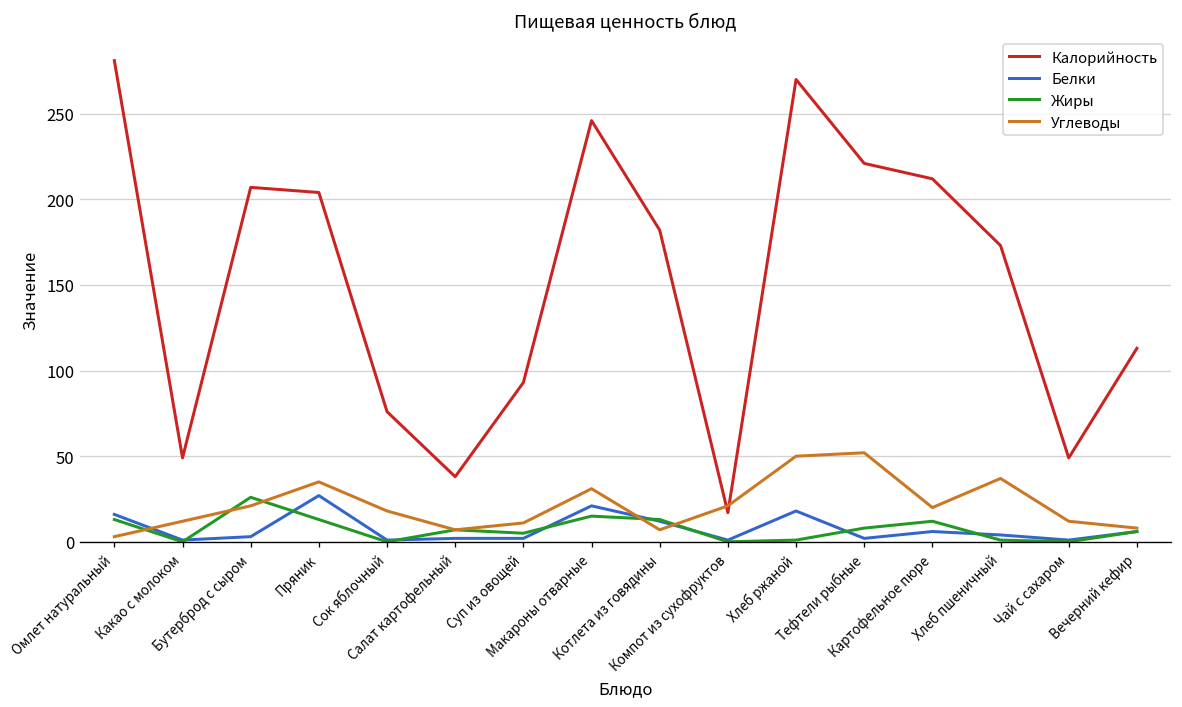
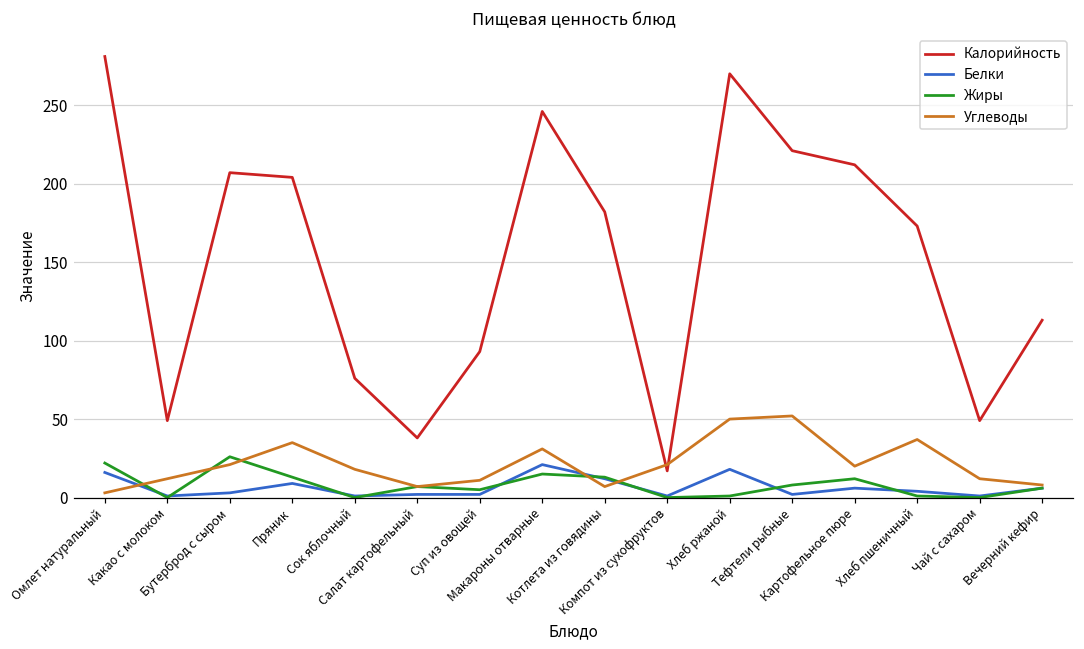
Жиры, Омлет натуральный: 13 -> 22
Белки, Пряник: 27 -> 9
